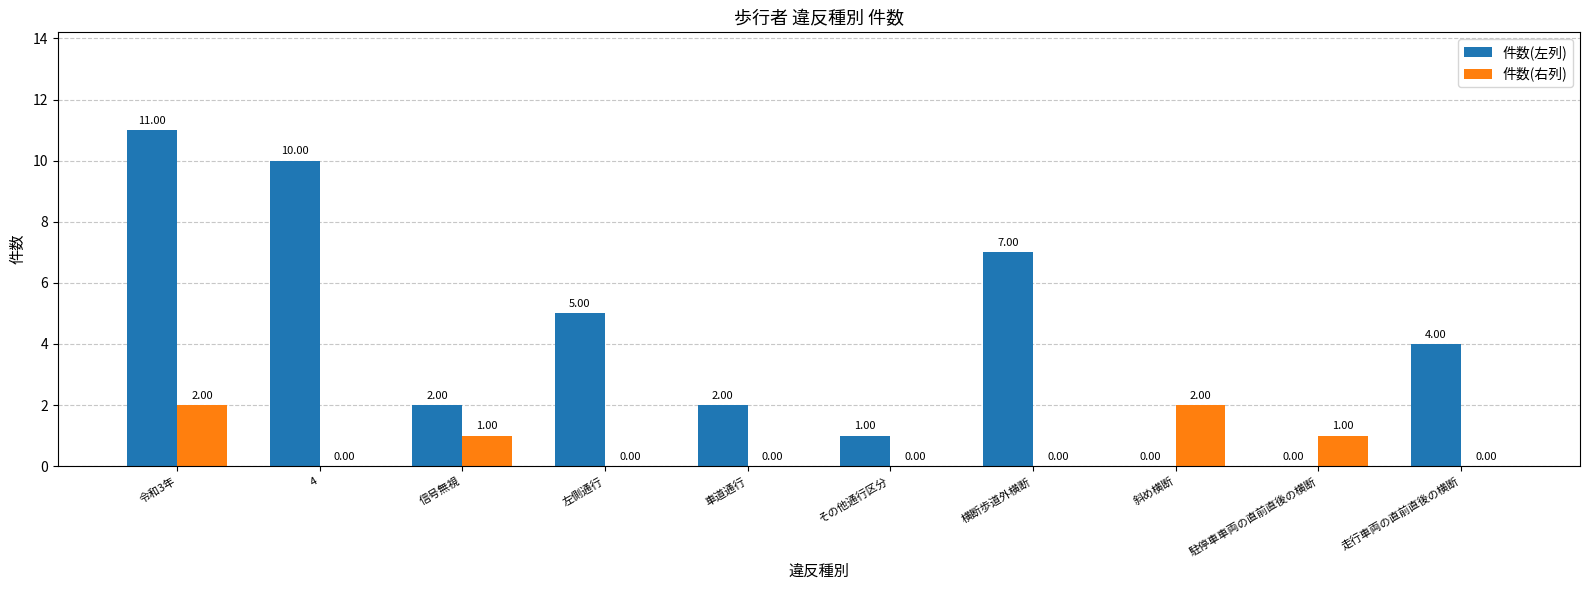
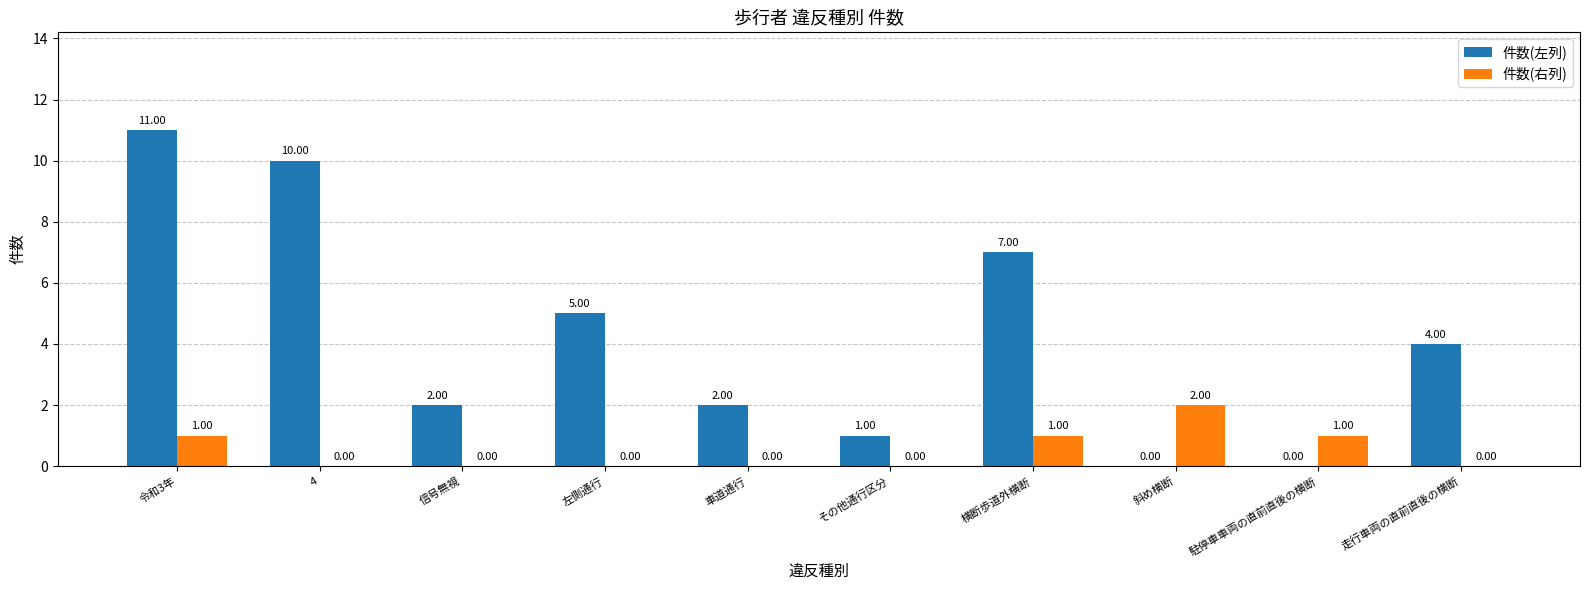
件数(右列), 令和3年: 2.00 -> 1.00
件数(右列), 信号無視: 1.00 -> 0.00
件数(右列), 横断歩道外横断: 0.00 -> 1.00
